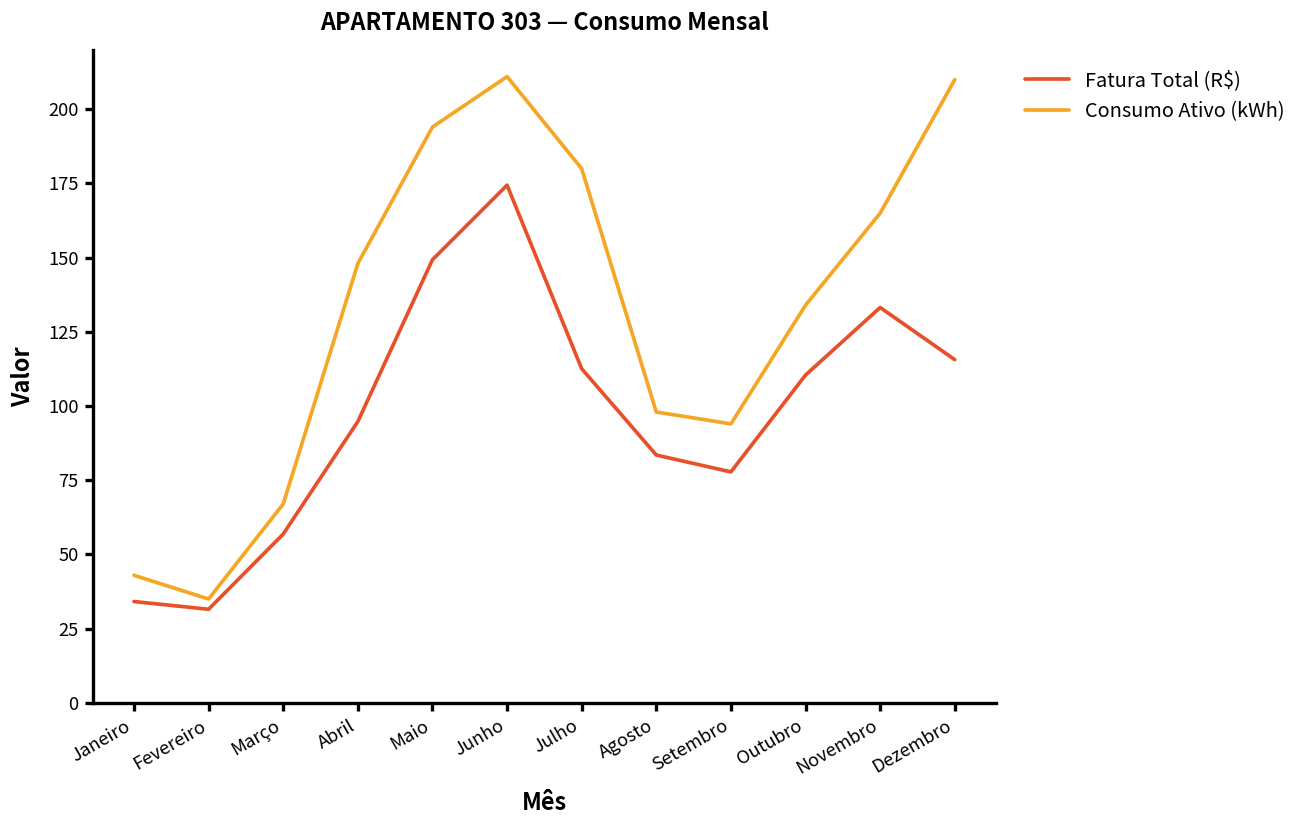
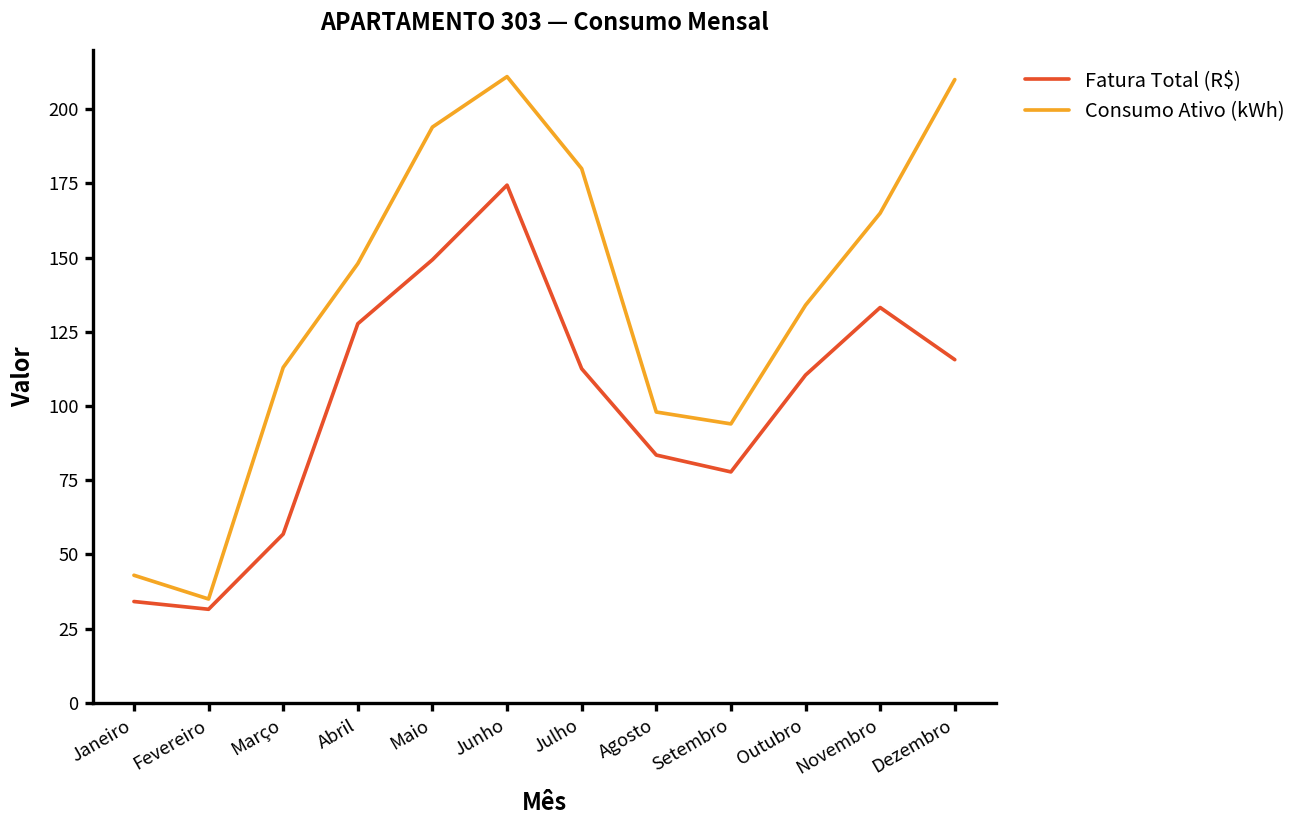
Consumo Ativo (kWh), Março: 67 -> 113
Fatura Total (R$), Abril: 95 -> 128
